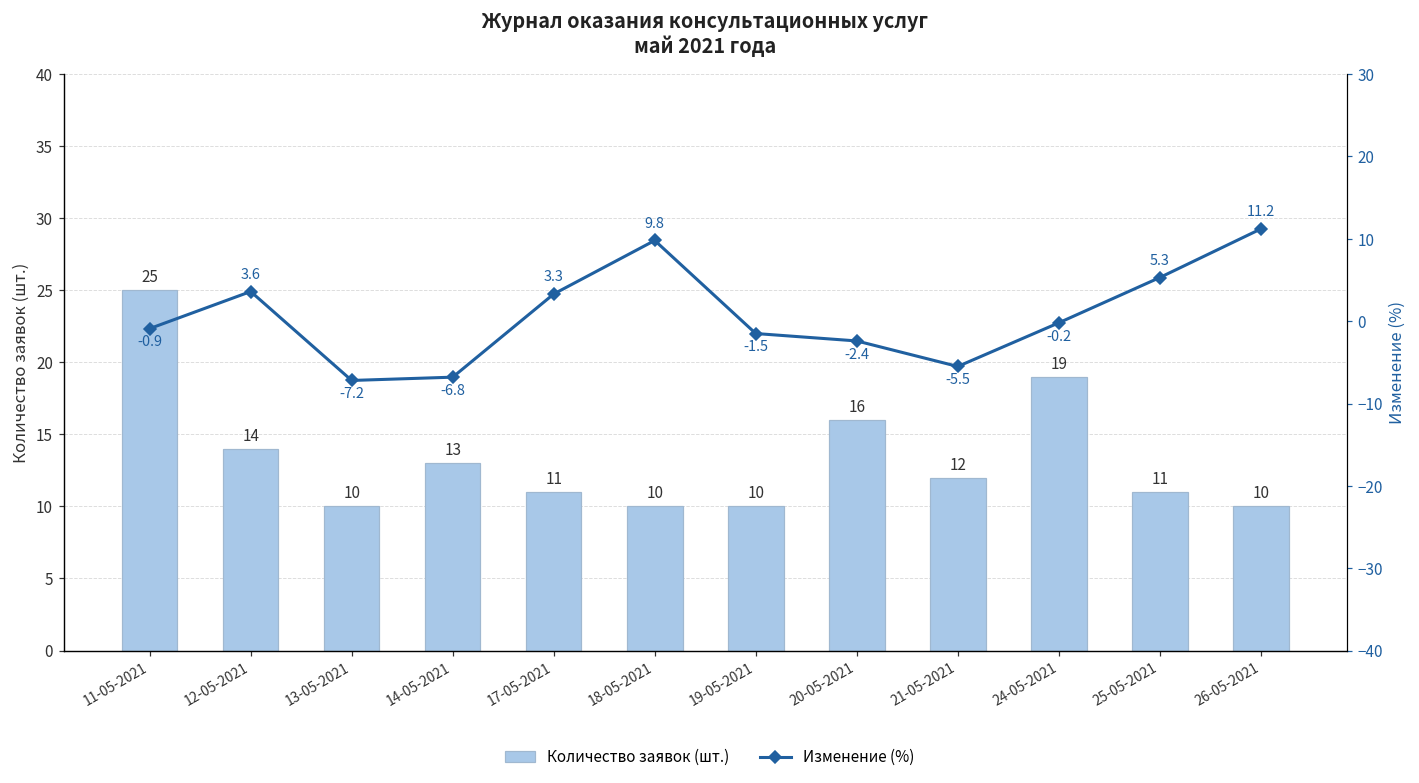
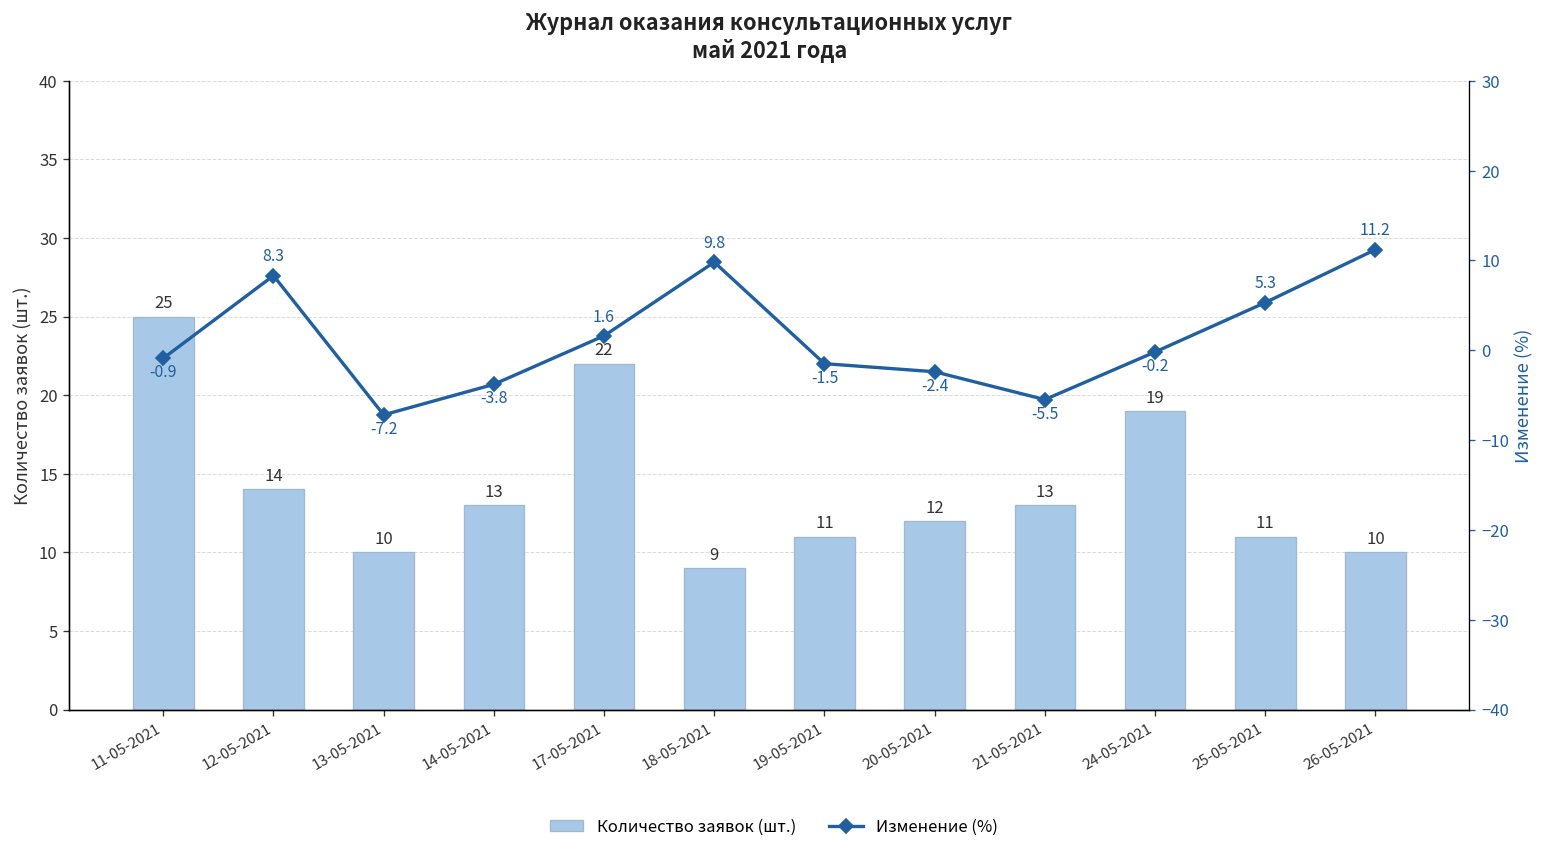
Количество заявок (шт.), 17-05-2021: 11 -> 22
Количество заявок (шт.), 18-05-2021: 10 -> 9
Количество заявок (шт.), 19-05-2021: 10 -> 11
Количество заявок (шт.), 20-05-2021: 16 -> 12
Количество заявок (шт.), 21-05-2021: 12 -> 13
Изменение (%), 12-05-2021: 3.6 -> 8.3
Изменение (%), 14-05-2021: -6.8 -> -3.8
Изменение (%), 17-05-2021: 3.3 -> 1.6
